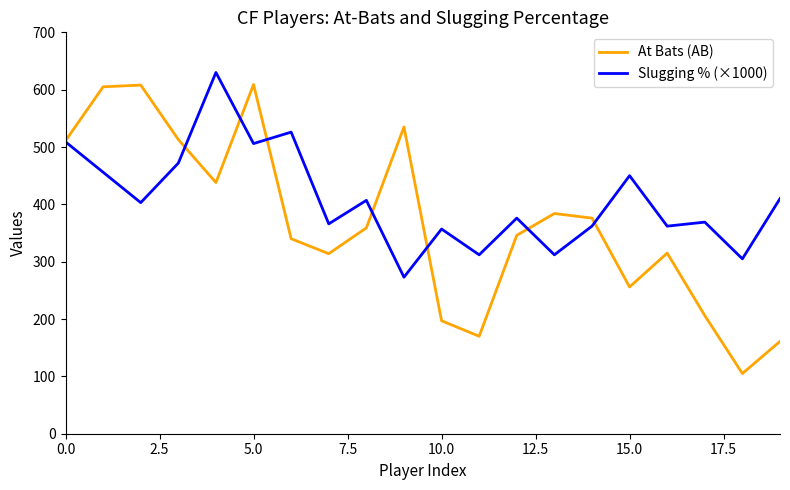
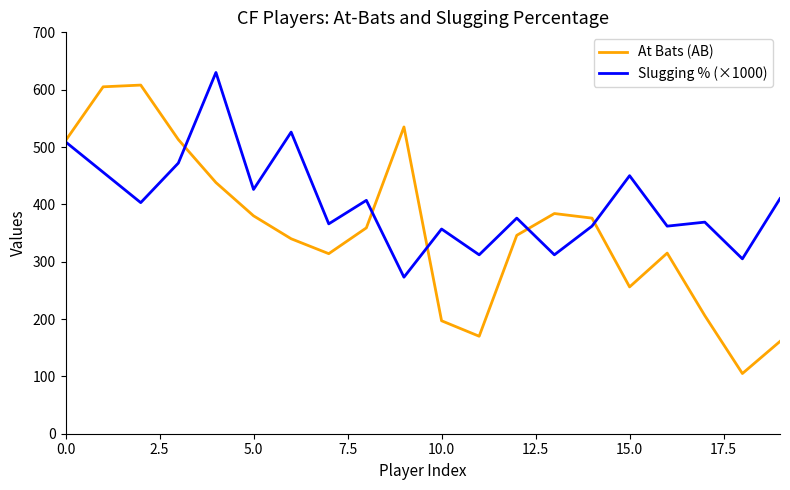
At Bats (AB), 5.0: 610 -> 380
Slugging % (×1000), 5.0: 510 -> 430
